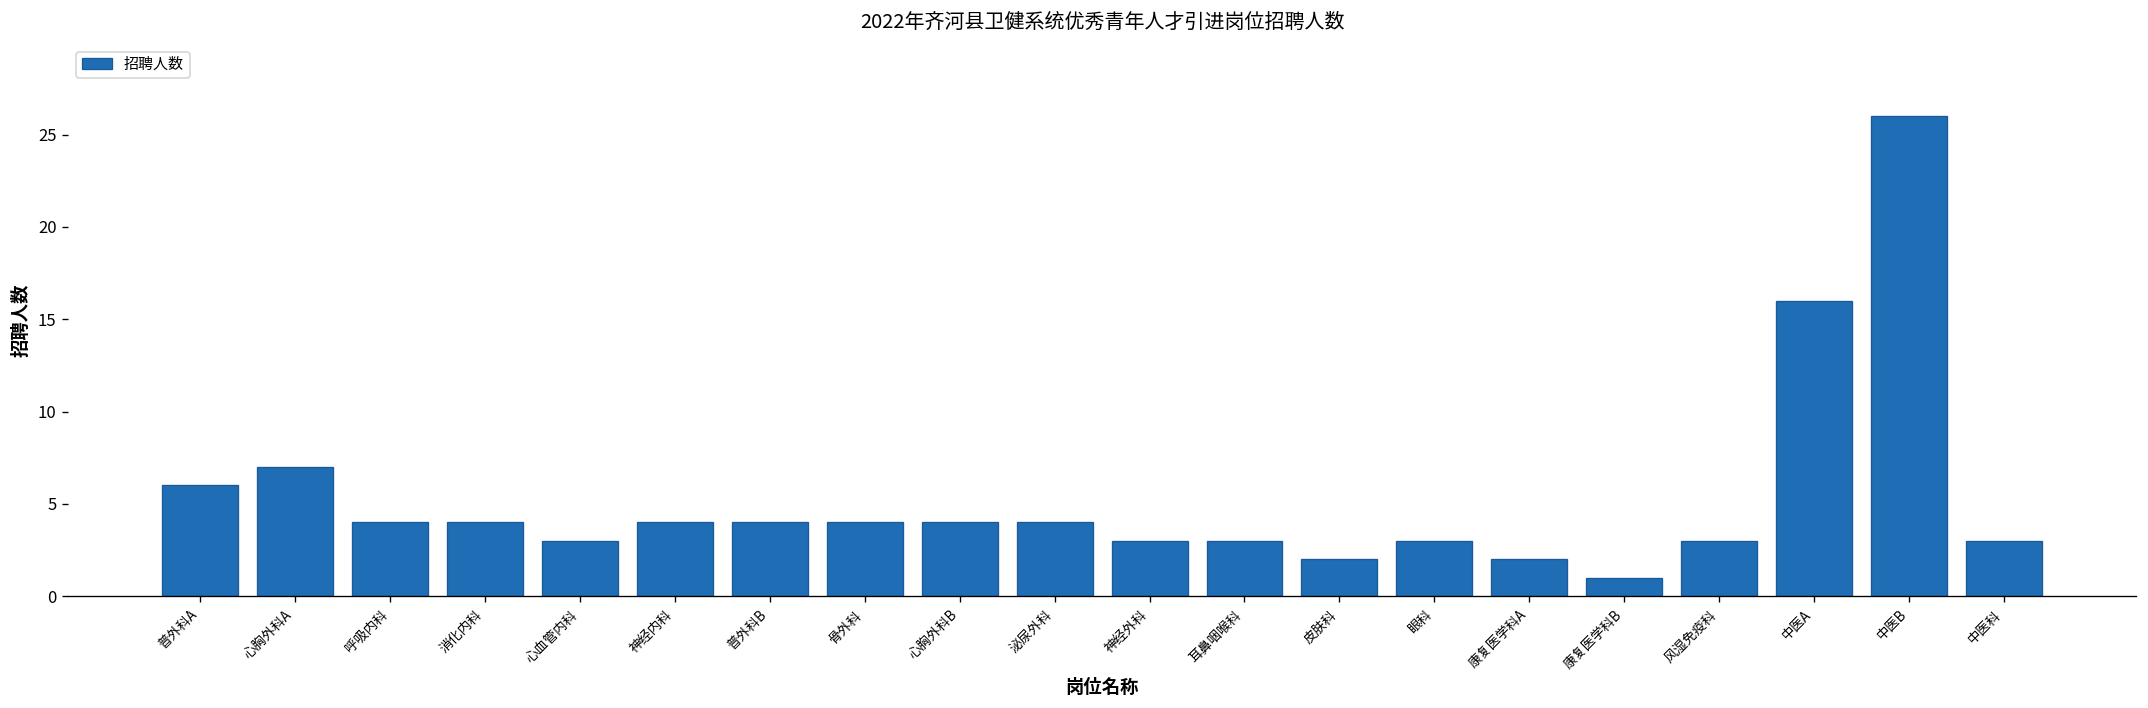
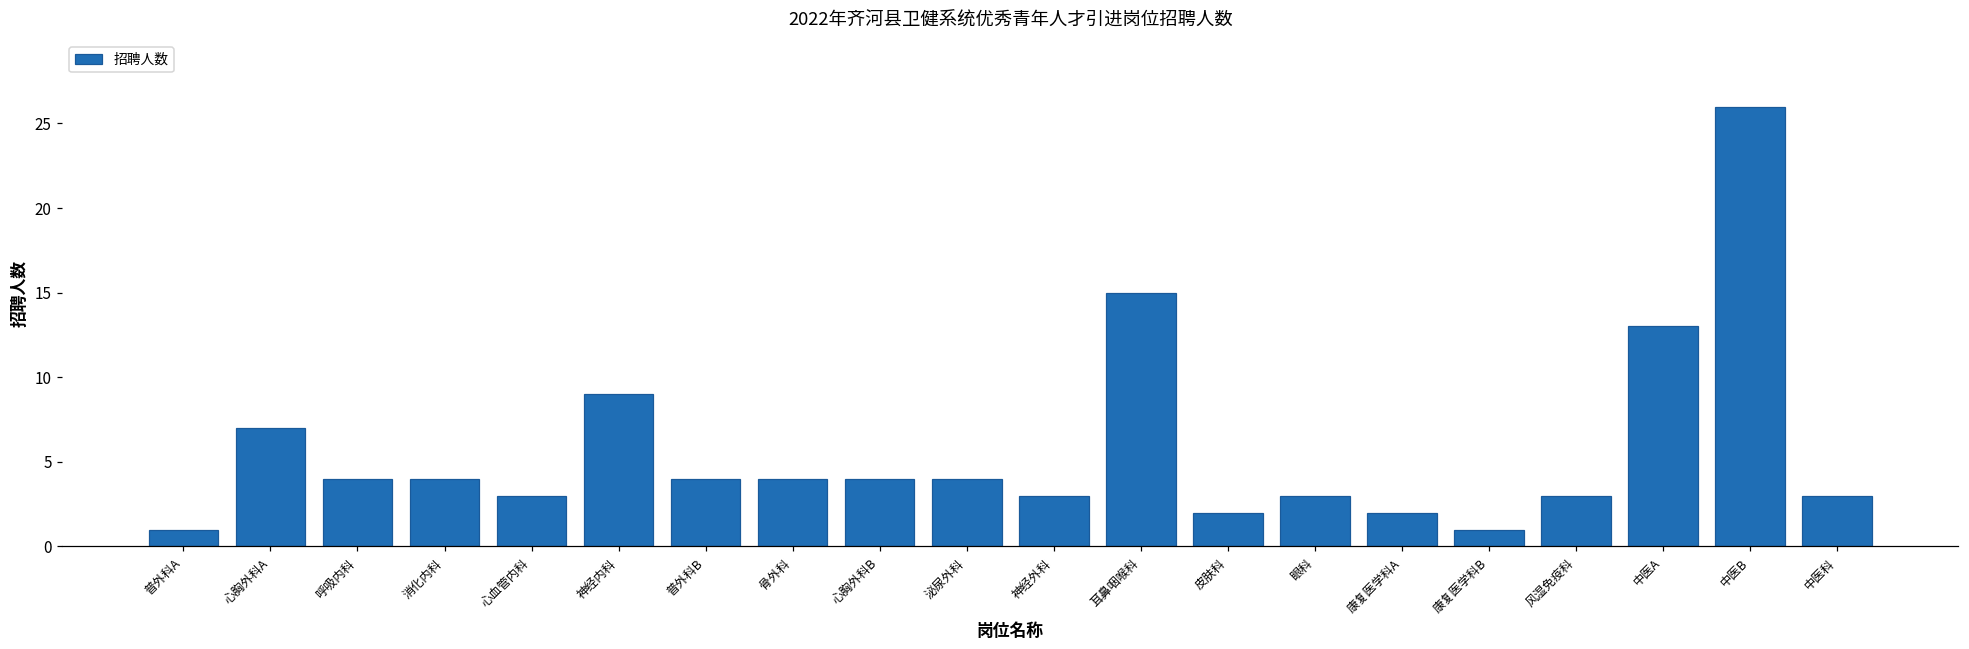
普外科A: 6 -> 1
神经内科: 4 -> 9
耳鼻咽喉科: 3 -> 15
中医A: 16 -> 13
